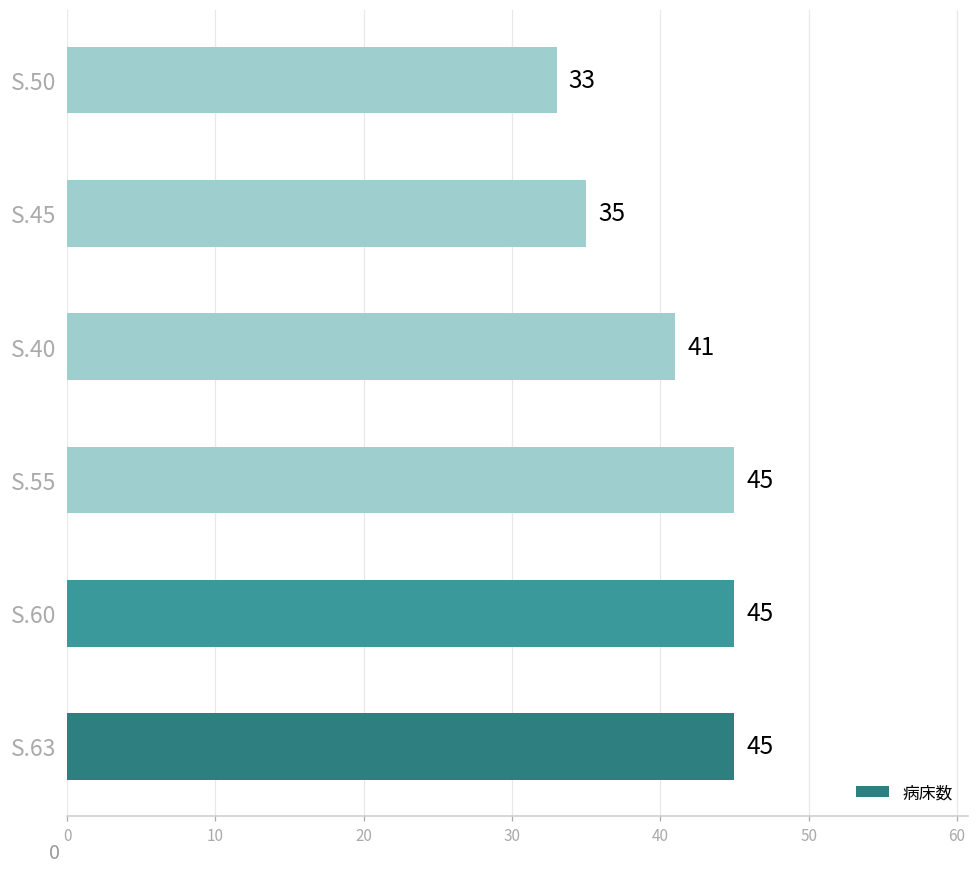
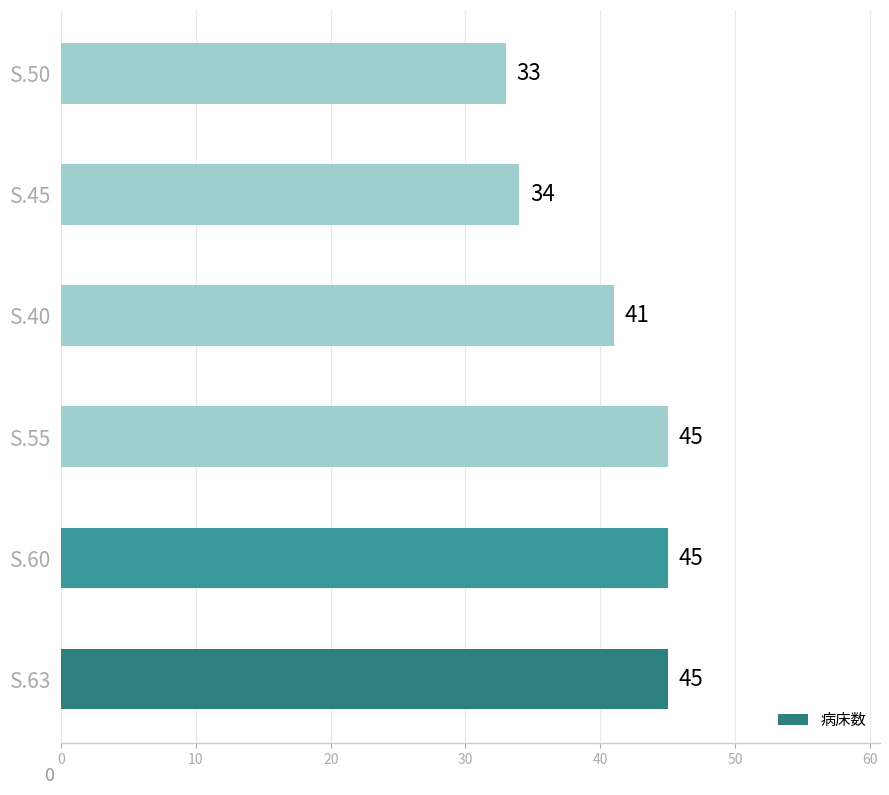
S.45: 35 -> 34
